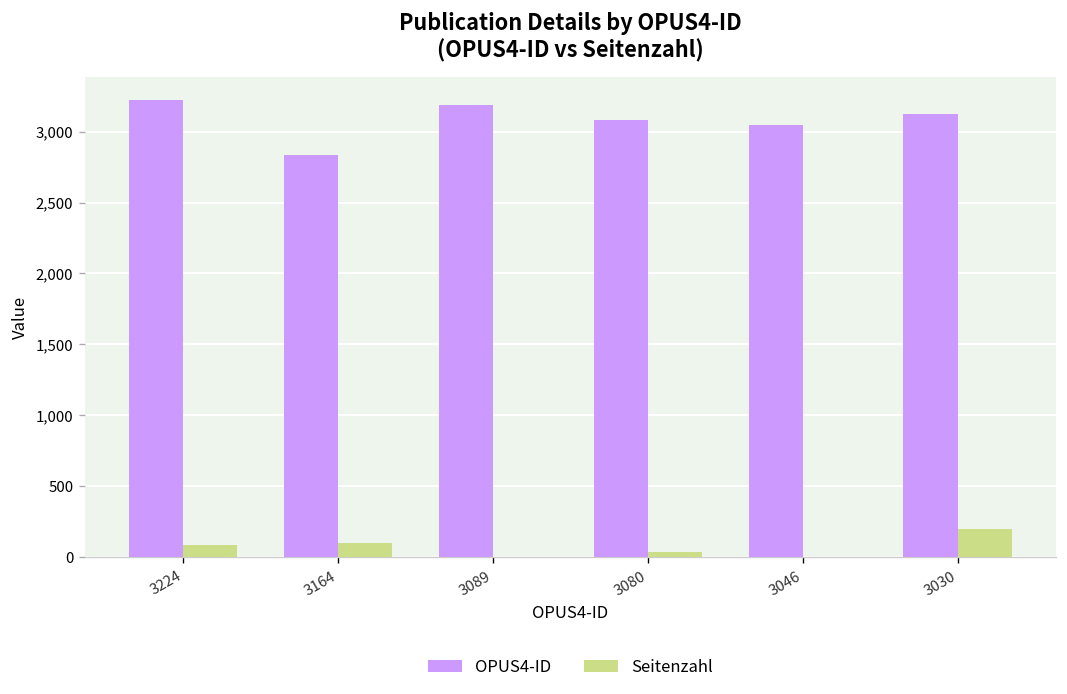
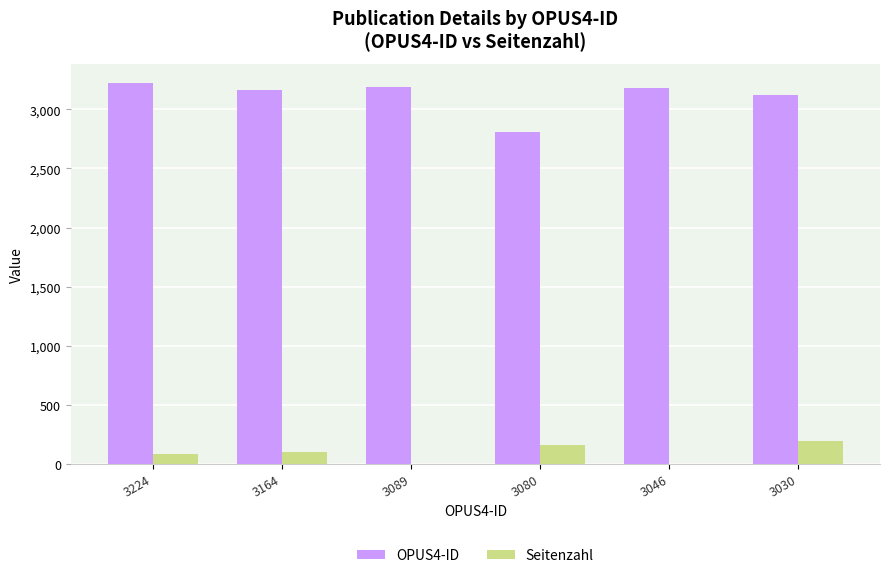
OPUS4-ID, 3164: 2,830 -> 3,160
OPUS4-ID, 3080: 3,080 -> 2,810
Seitenzahl, 3080: 40 -> 160
OPUS4-ID, 3046: 3,050 -> 3,180
